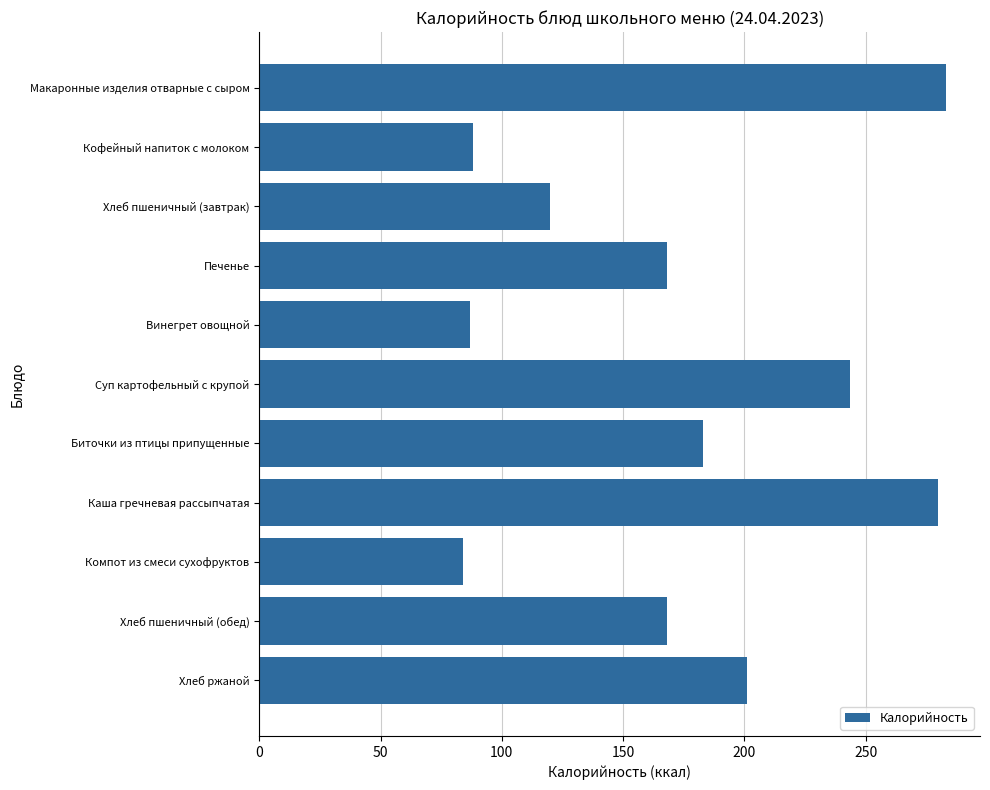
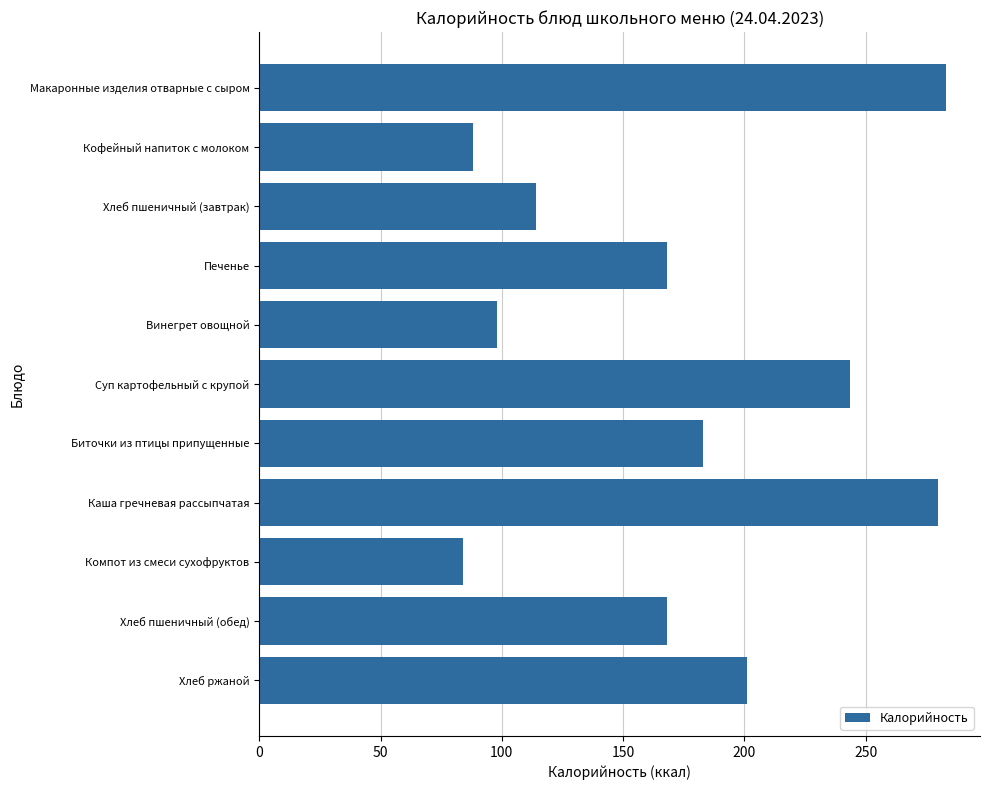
Хлеб пшеничный (завтрак): 120 -> 114
Винегрет овощной: 87 -> 98
